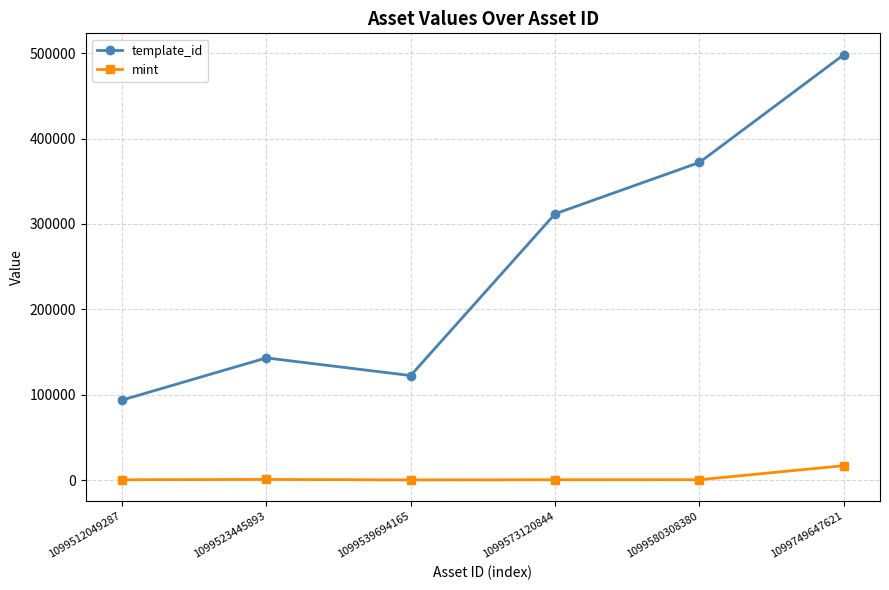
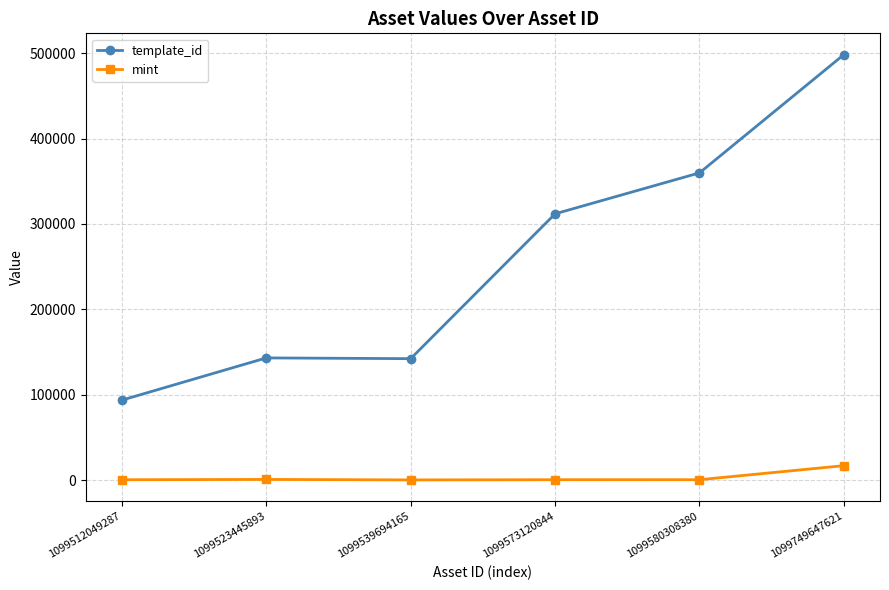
template_id, 1099539694165: 120000 -> 140000
template_id, 1099580308380: 370000 -> 360000
